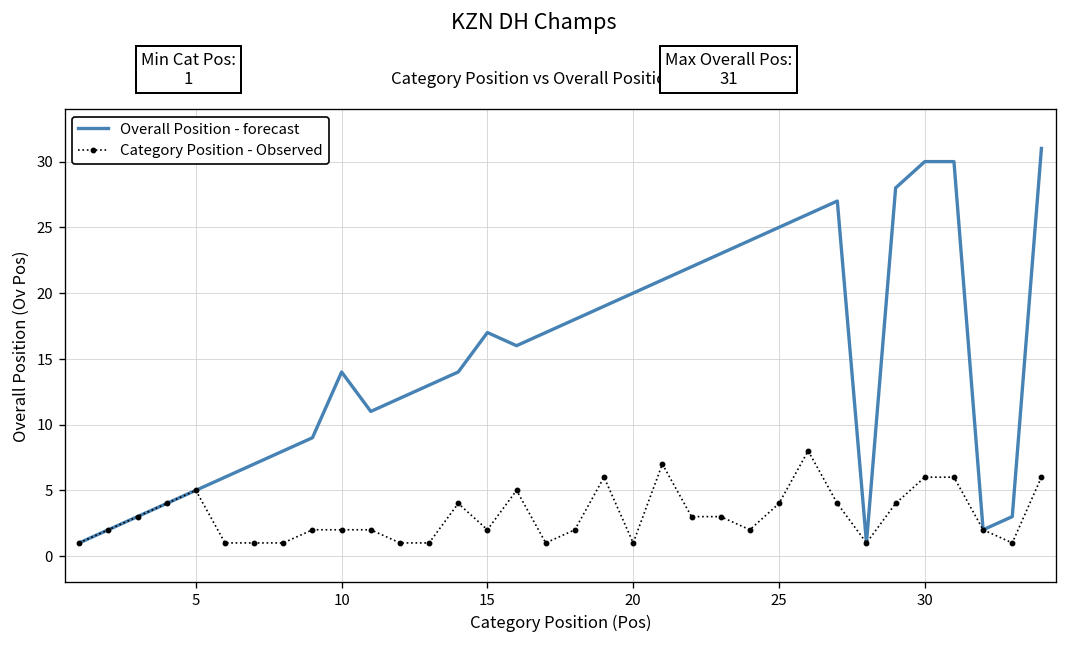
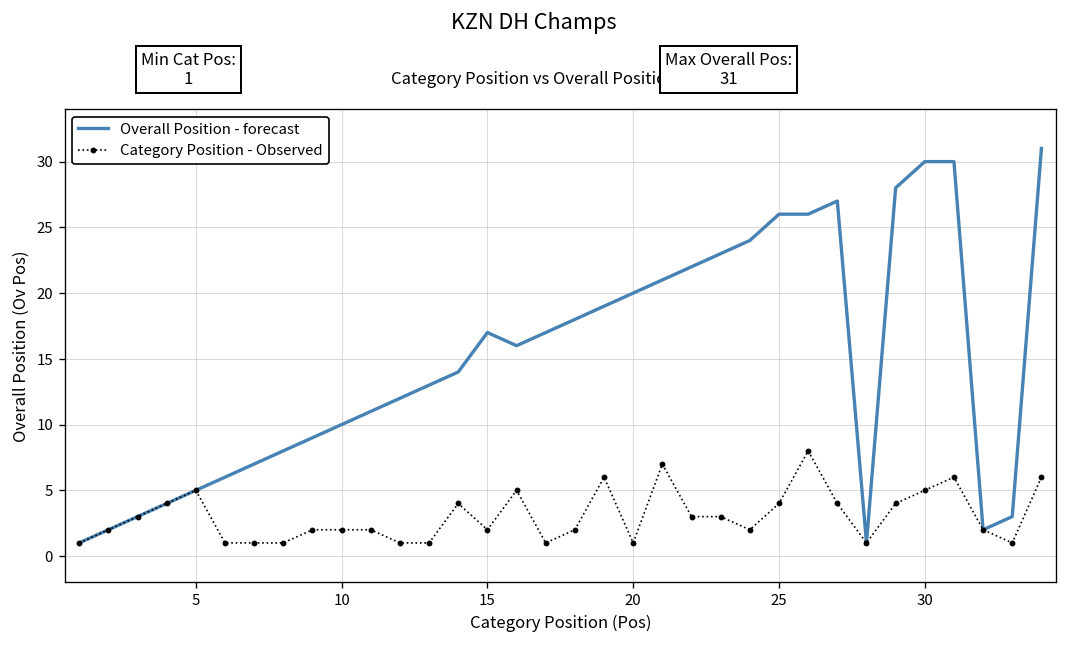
Overall Position - forecast, 10: 14 -> 10
Overall Position - forecast, 25: 25 -> 26
Category Position - Observed, 30: 6 -> 5
